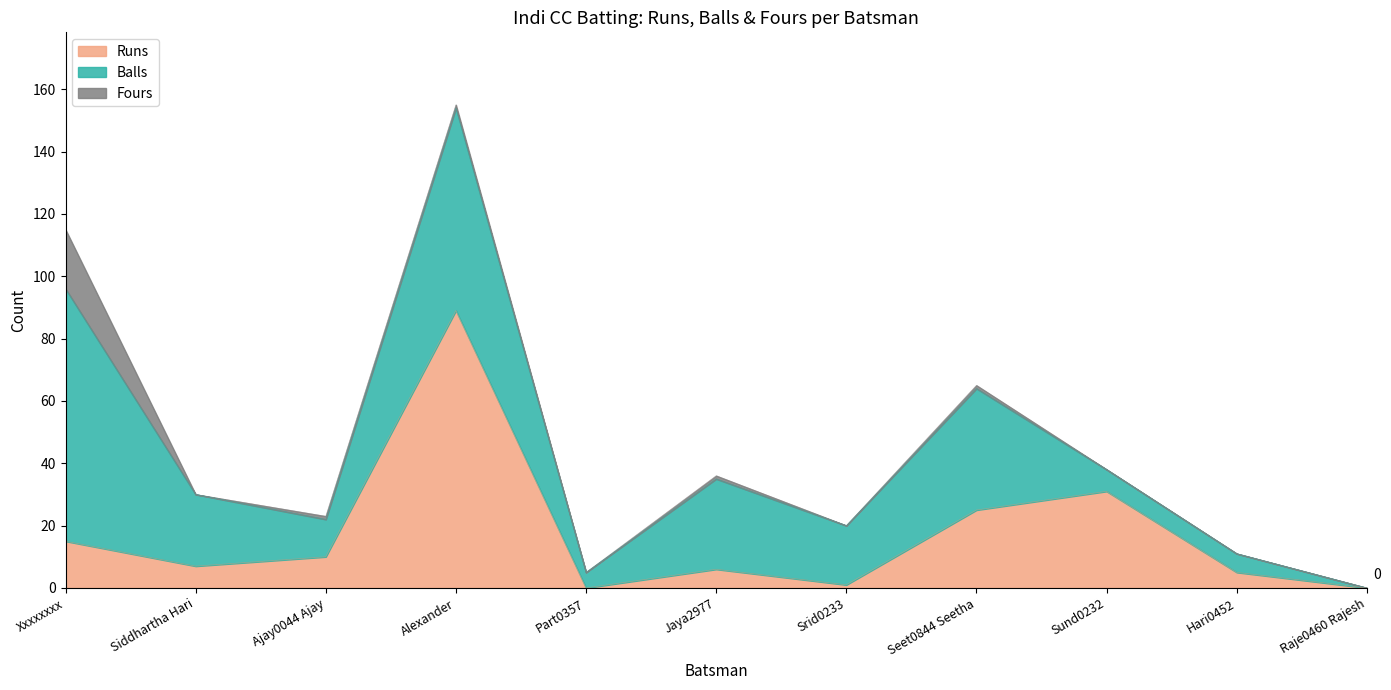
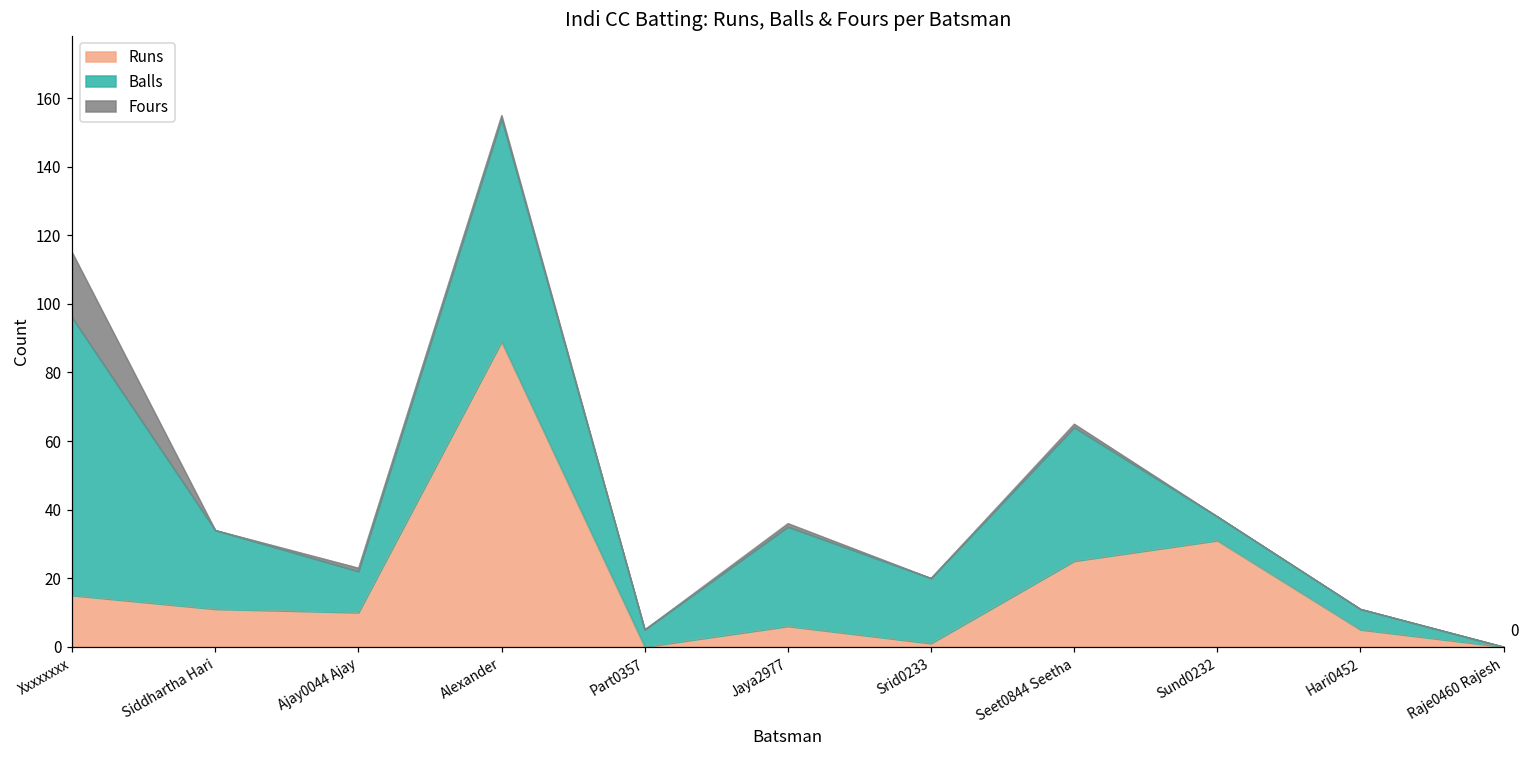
Runs, Siddhartha Hari: 7 -> 11
